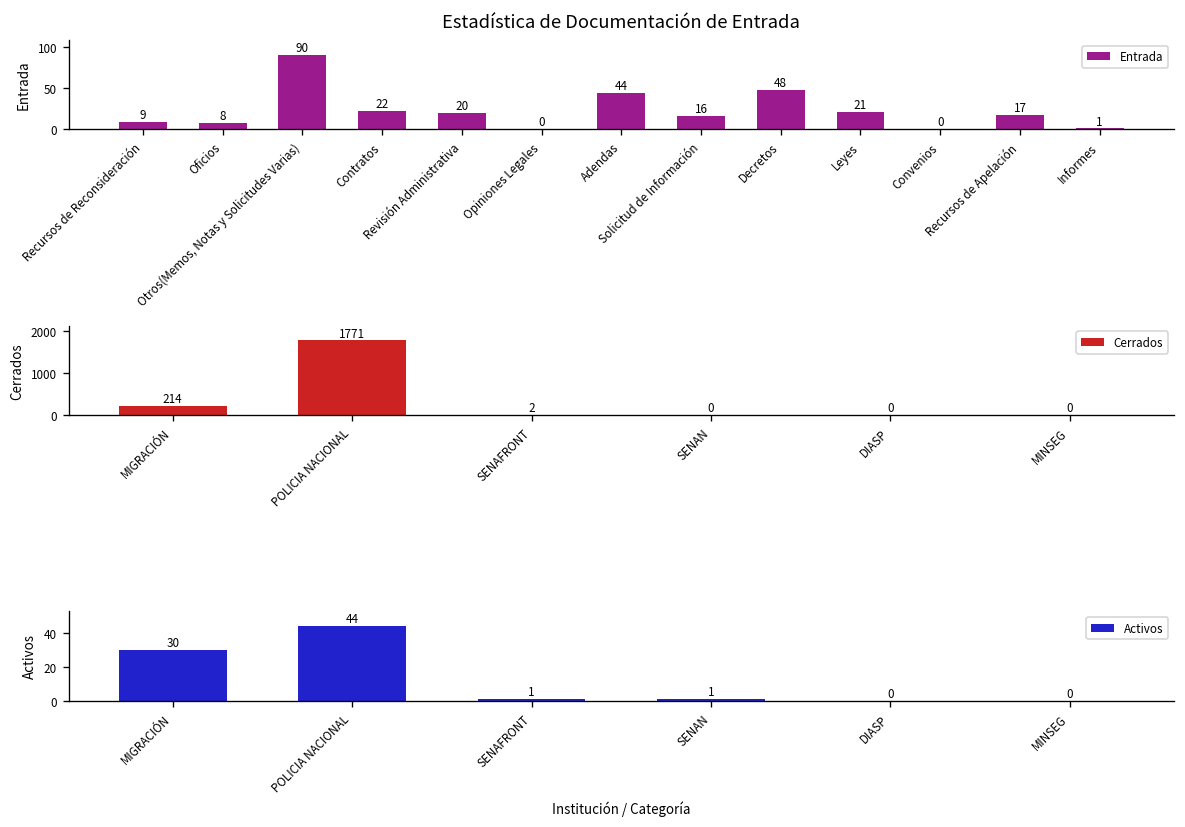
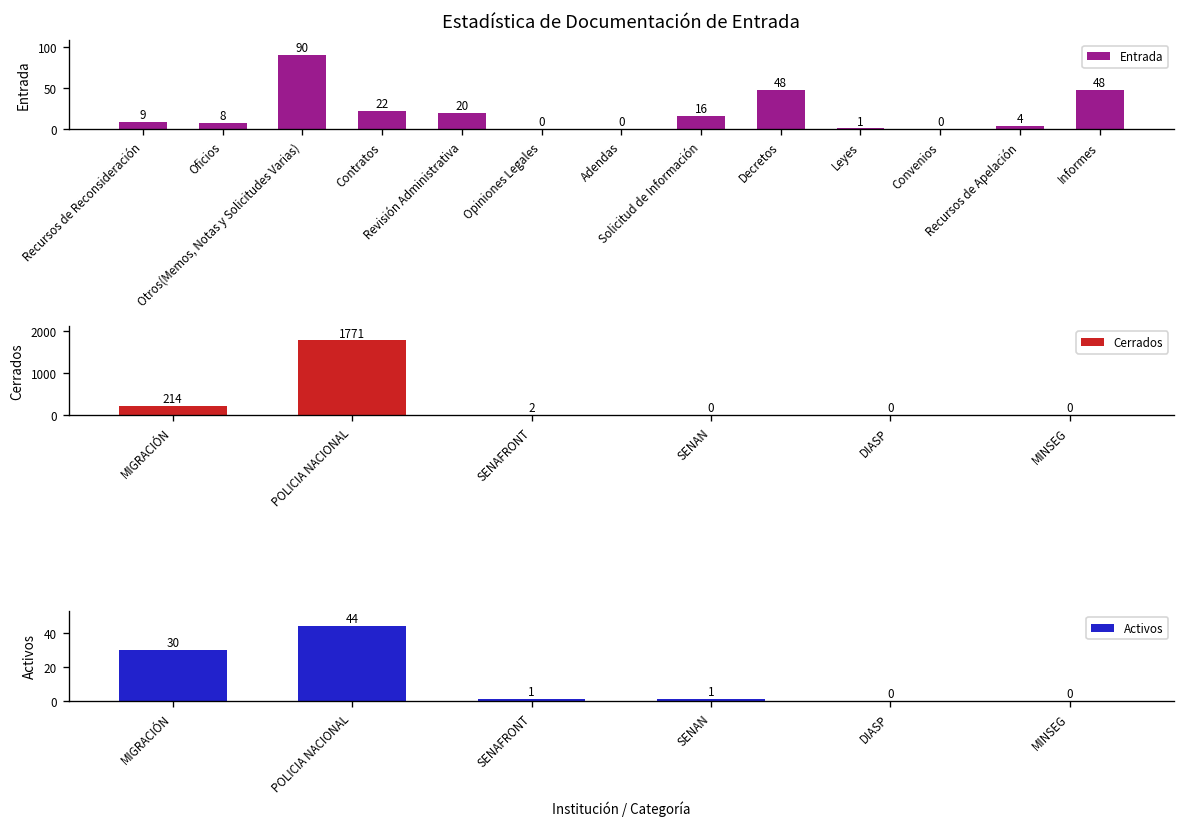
Estadística de Documentación de Entrada, Adendas: 44 -> 0
Estadística de Documentación de Entrada, Leyes: 21 -> 1
Estadística de Documentación de Entrada, Recursos de Apelación: 17 -> 4
Estadística de Documentación de Entrada, Informes: 1 -> 48
